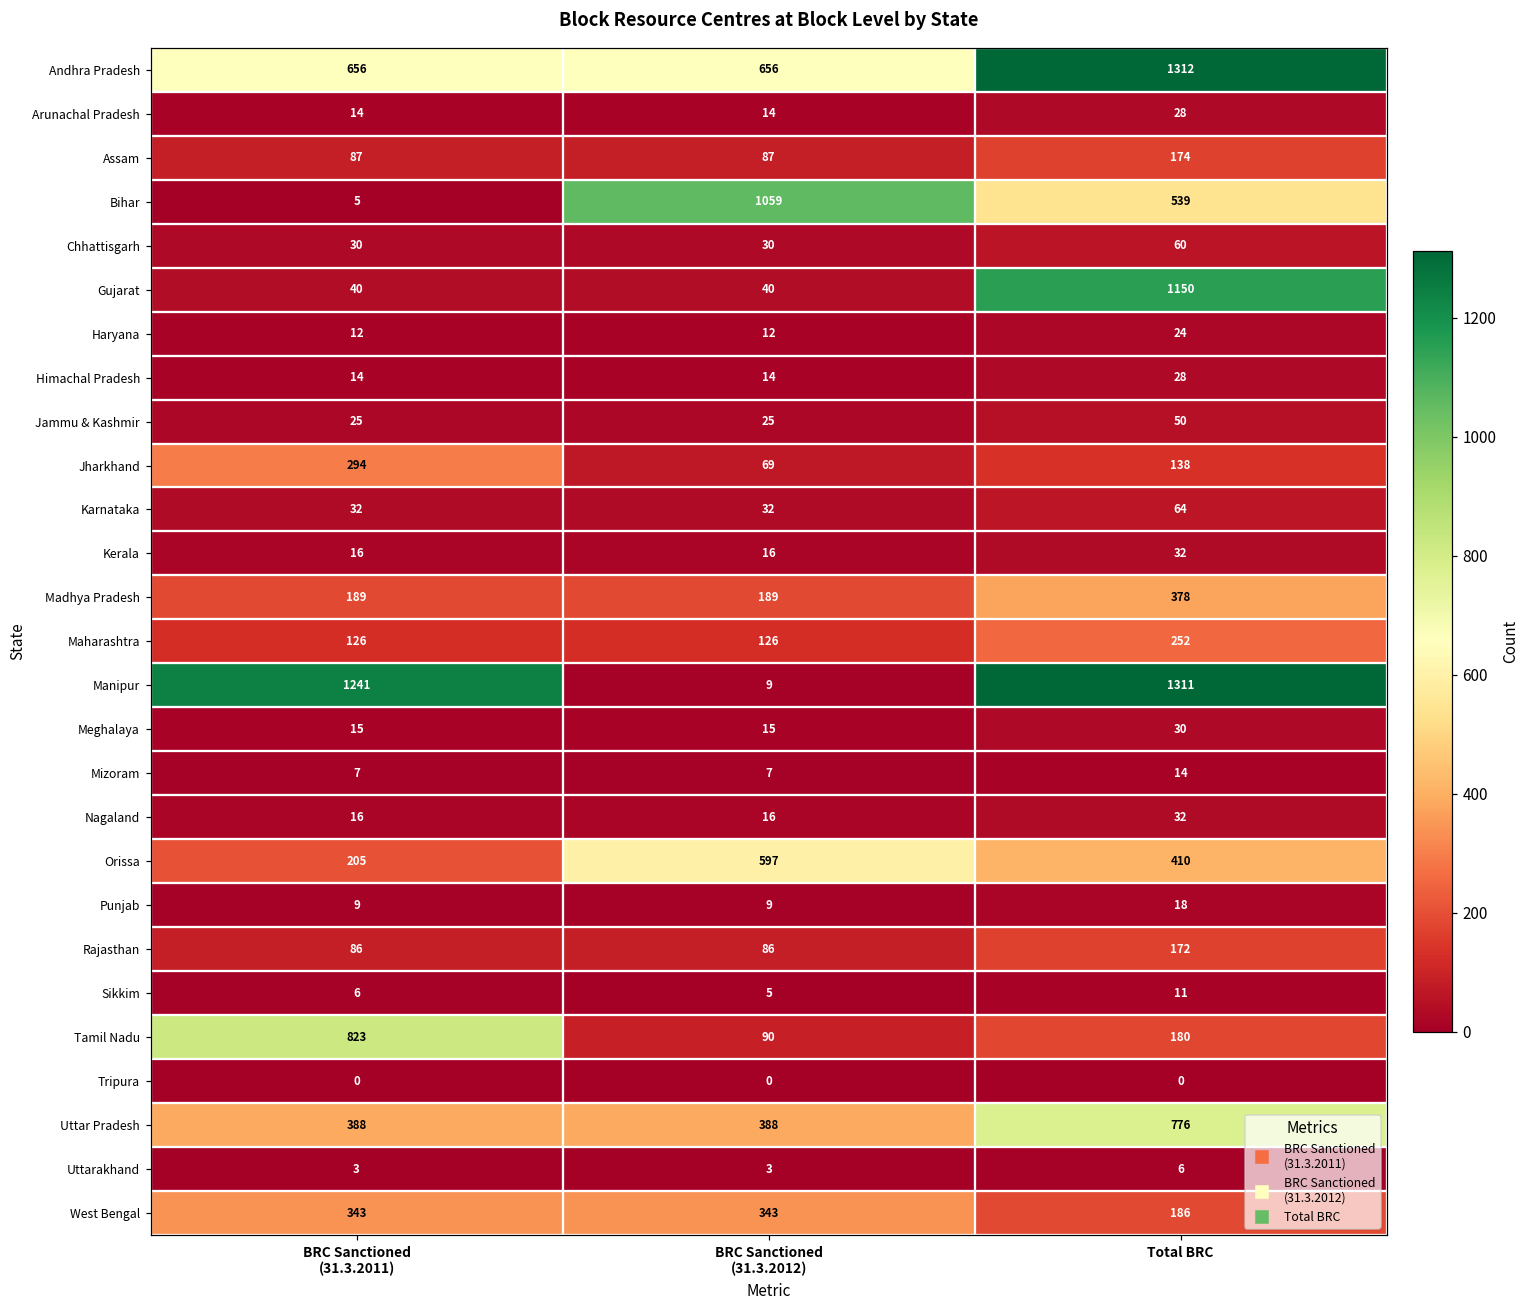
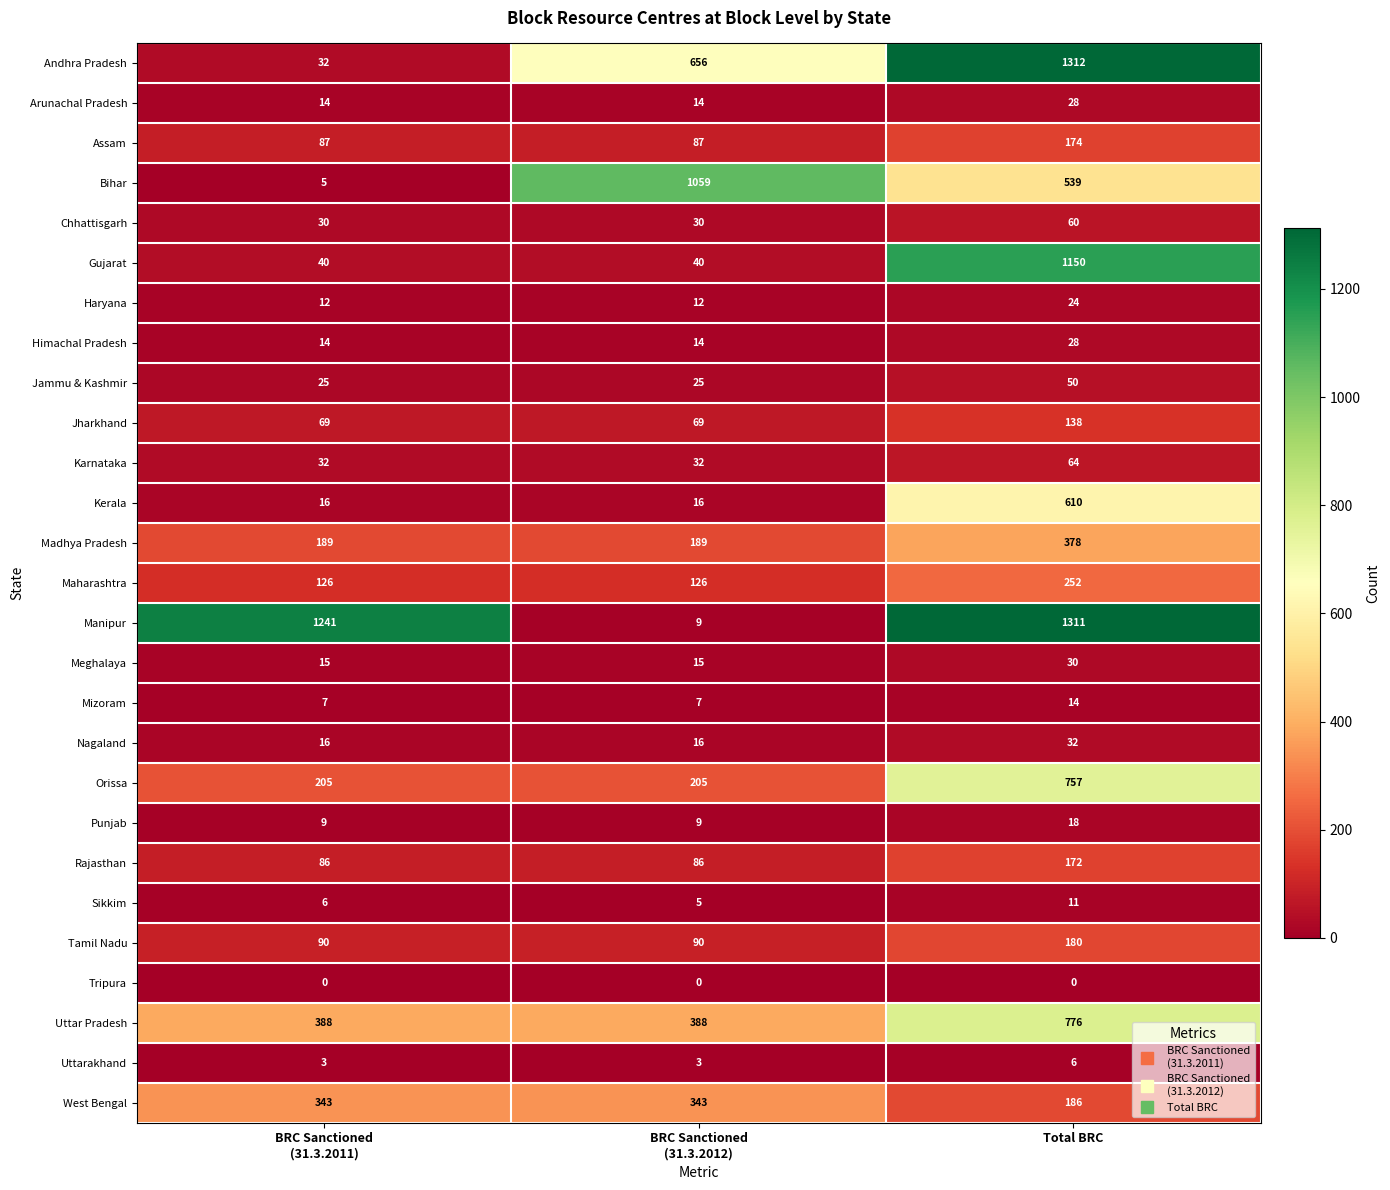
Andhra Pradesh, BRC Sanctioned (31.3.2011): 656 -> 32
Jharkhand, BRC Sanctioned (31.3.2011): 294 -> 69
Kerala, Total BRC: 32 -> 610
Orissa, BRC Sanctioned (31.3.2012): 597 -> 205
Orissa, Total BRC: 410 -> 757
Tamil Nadu, BRC Sanctioned (31.3.2011): 823 -> 90
